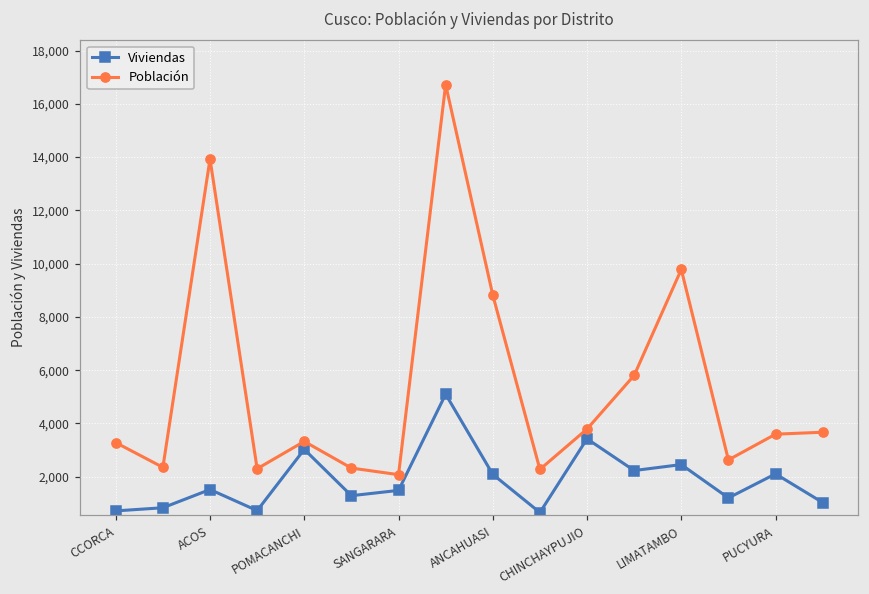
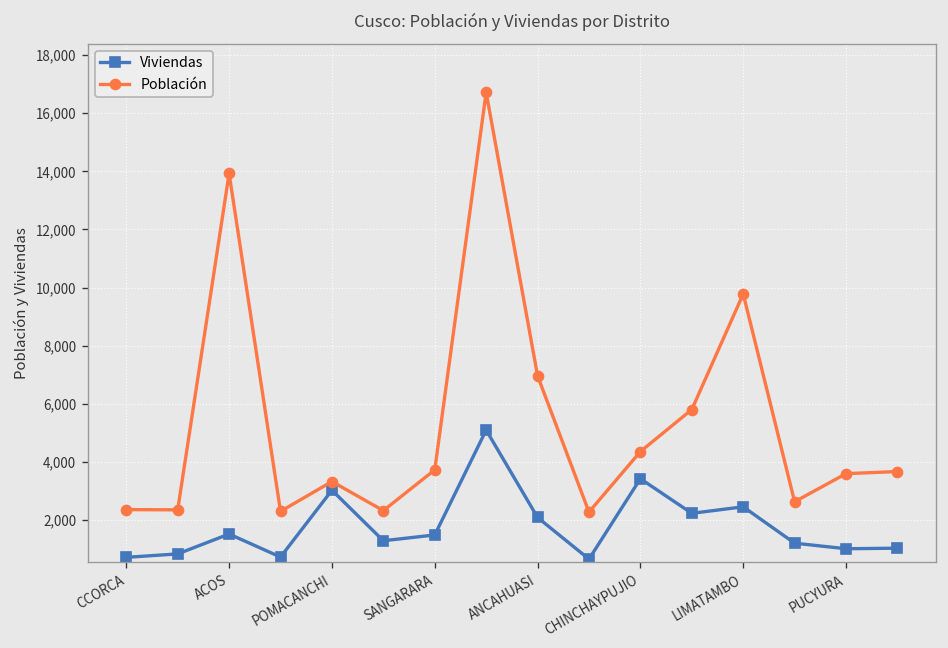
Población, CCORCA: 3,300 -> 2,400
Población, SANGARARA: 2,100 -> 3,700
Población, ANCAHUASI: 8,800 -> 7,000
Población, CHINCHAYPUJIO: 3,800 -> 4,400
Viviendas, PUCYURA: 2,100 -> 1,000
